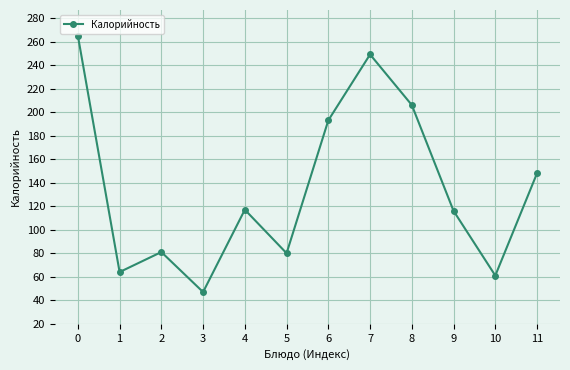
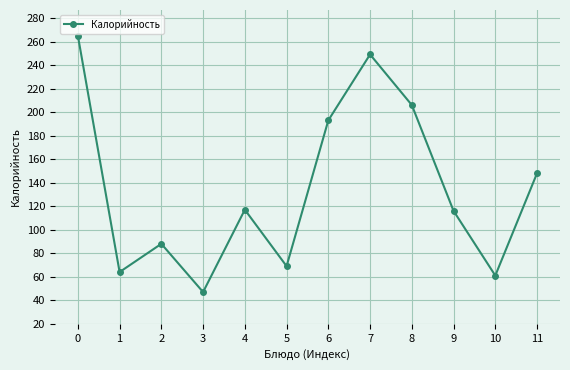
2: 81 -> 88
5: 80 -> 69
